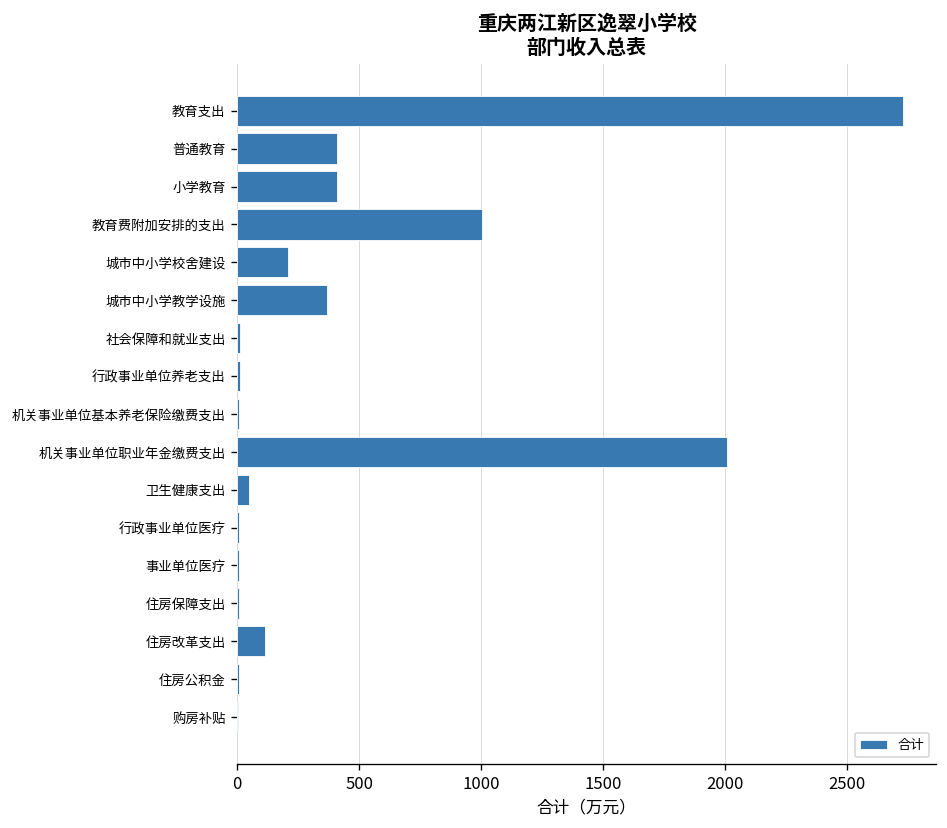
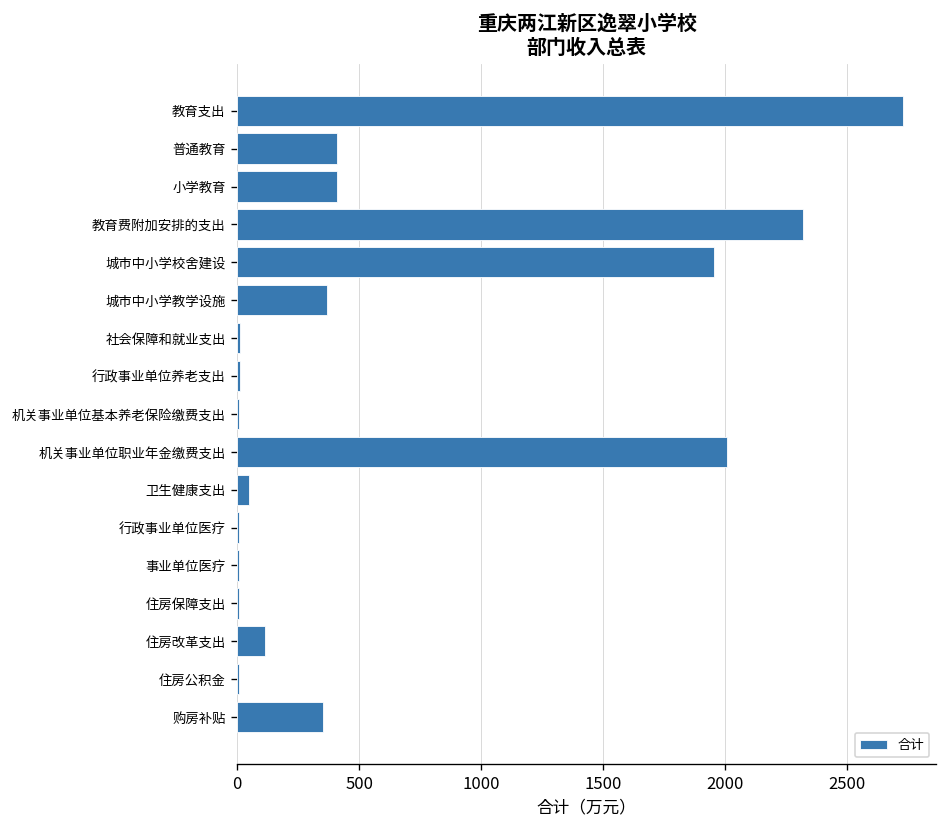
教育费附加安排的支出: 1000 -> 2320
城市中小学校舍建设: 210 -> 1950
购房补贴: 0 -> 350
